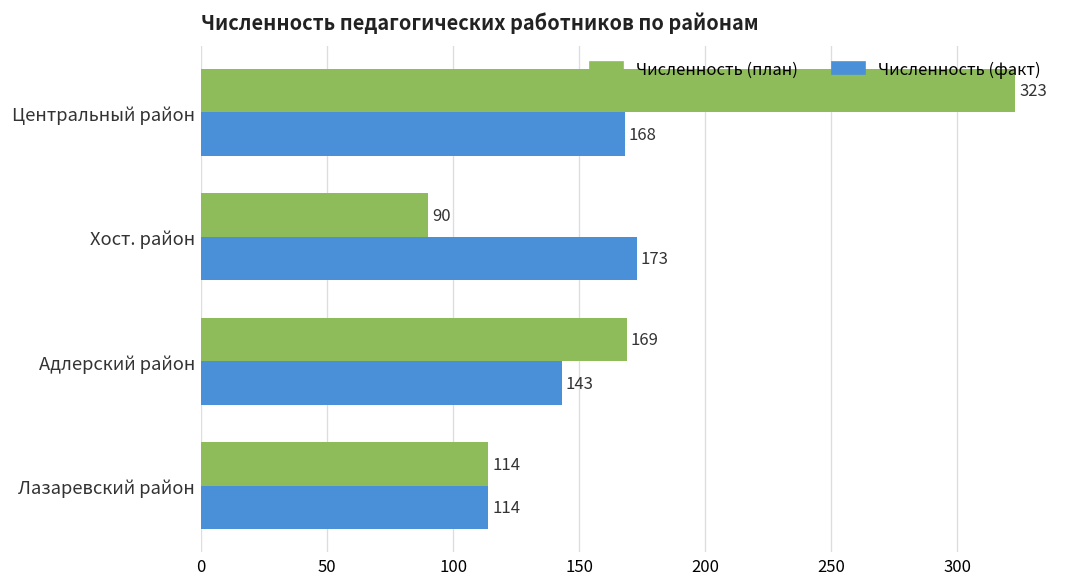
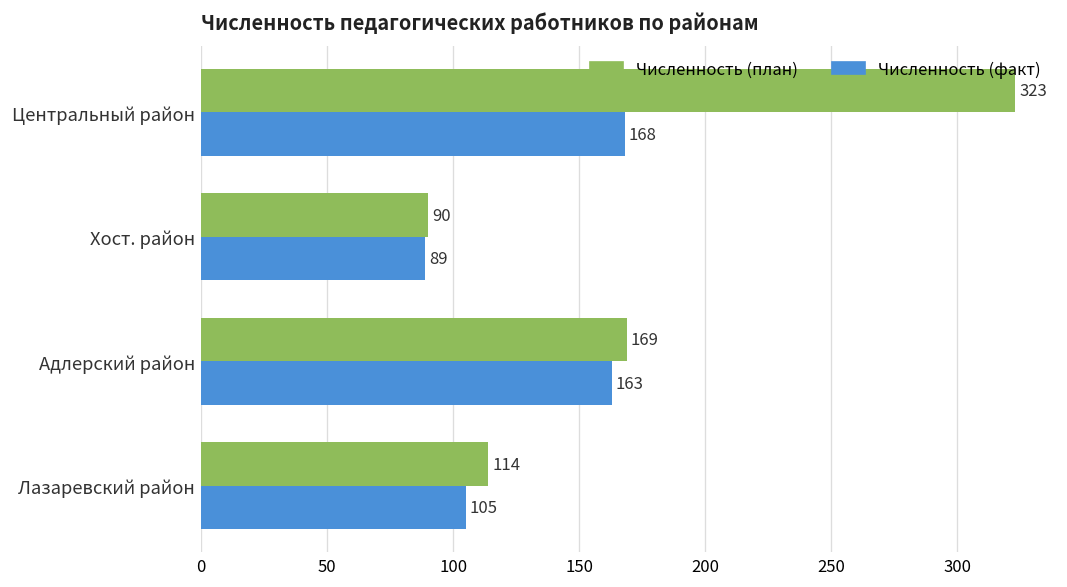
Численность (факт), Хост. район: 173 -> 89
Численность (факт), Адлерский район: 143 -> 163
Численность (факт), Лазаревский район: 114 -> 105
